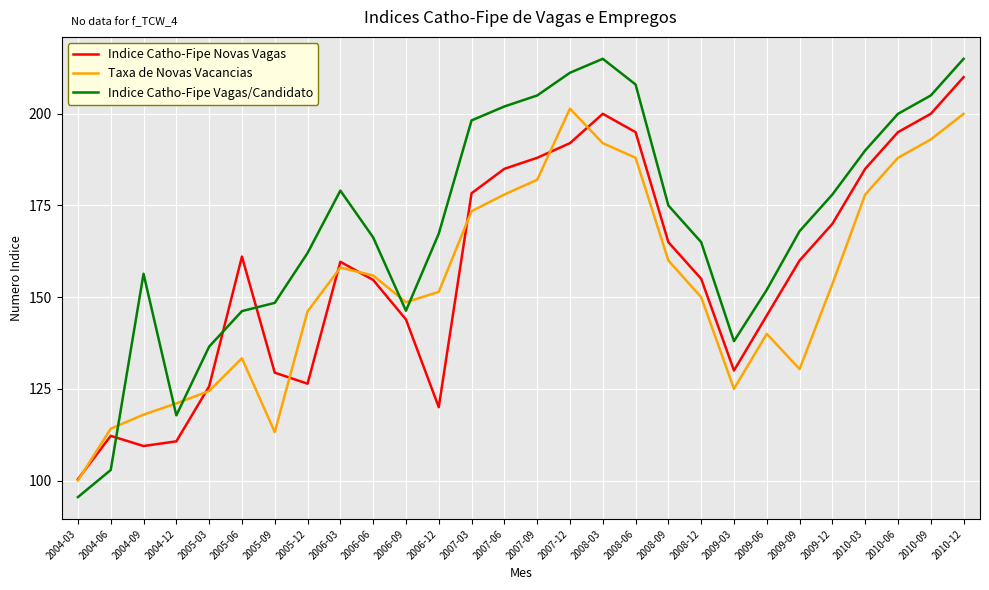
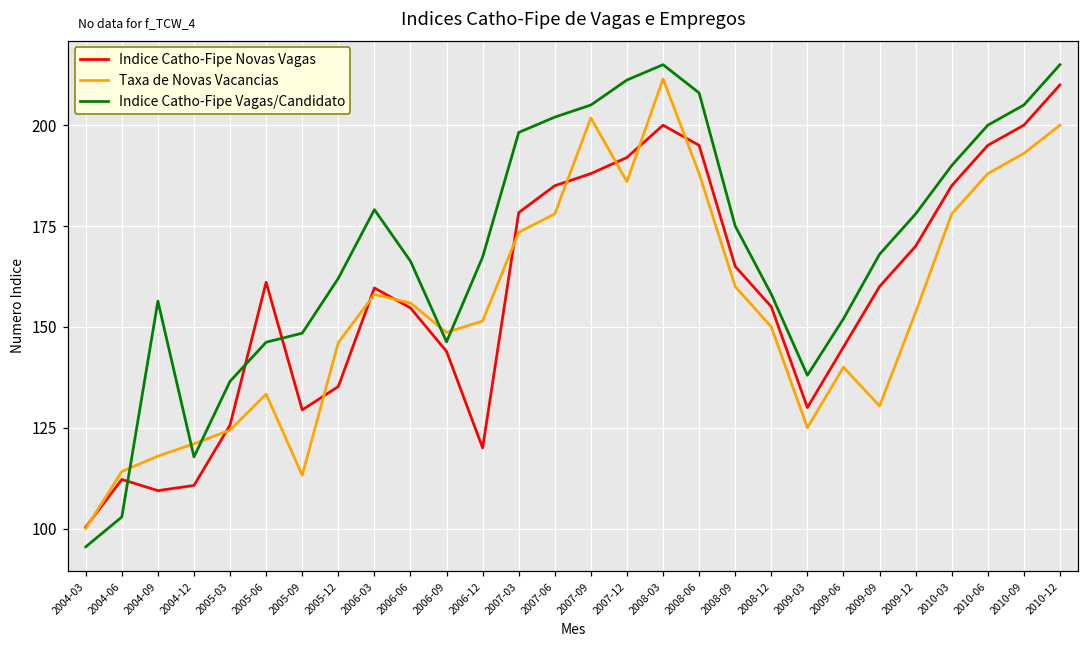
Indice Catho-Fipe Novas Vagas, 2005-12: 126 -> 135
Taxa de Novas Vacancias, 2007-09: 182 -> 202
Taxa de Novas Vacancias, 2007-12: 201 -> 186
Taxa de Novas Vacancias, 2008-03: 192 -> 212
Indice Catho-Fipe Vagas/Candidato, 2008-12: 165 -> 158
